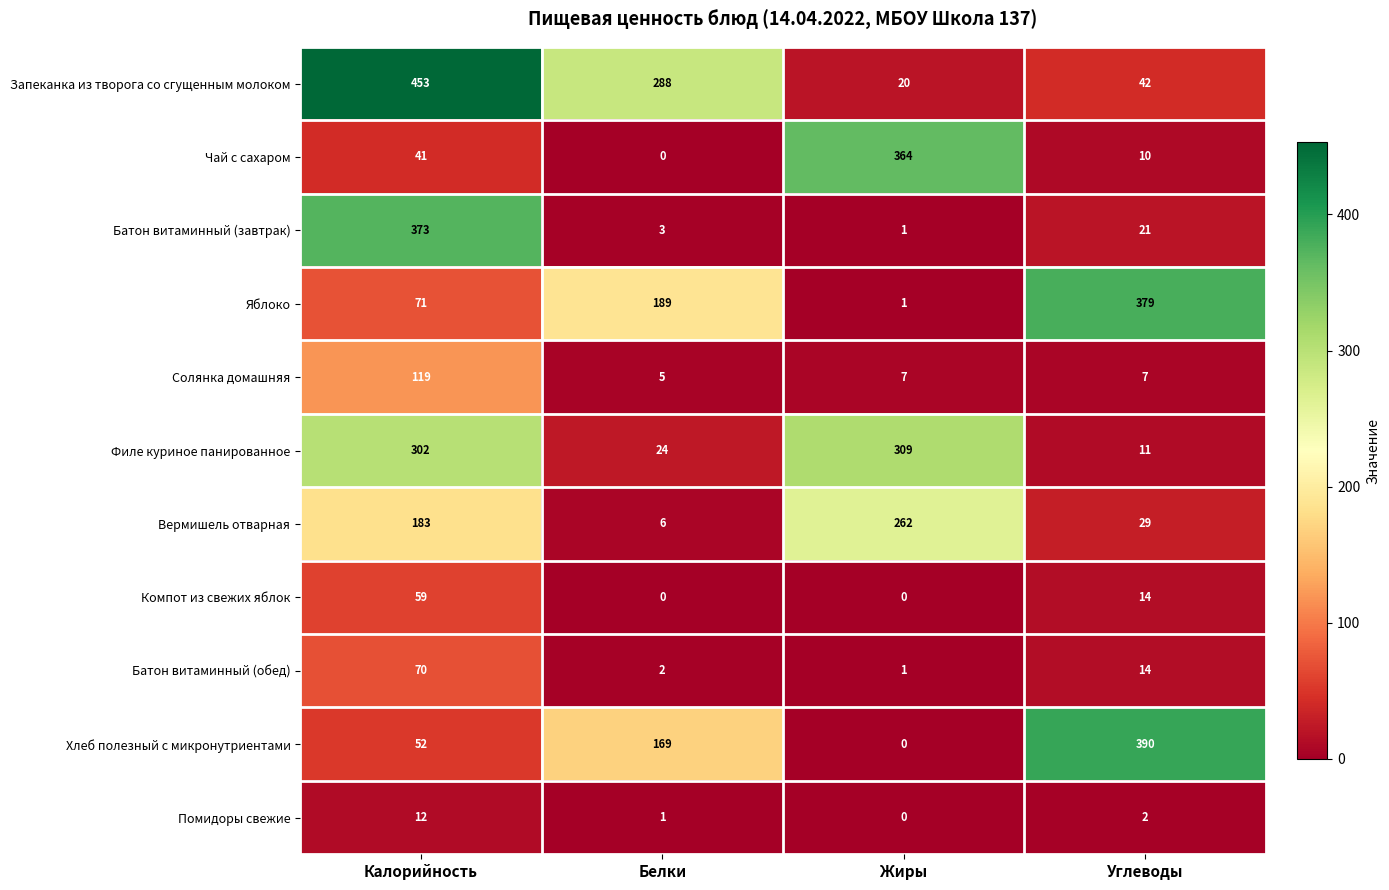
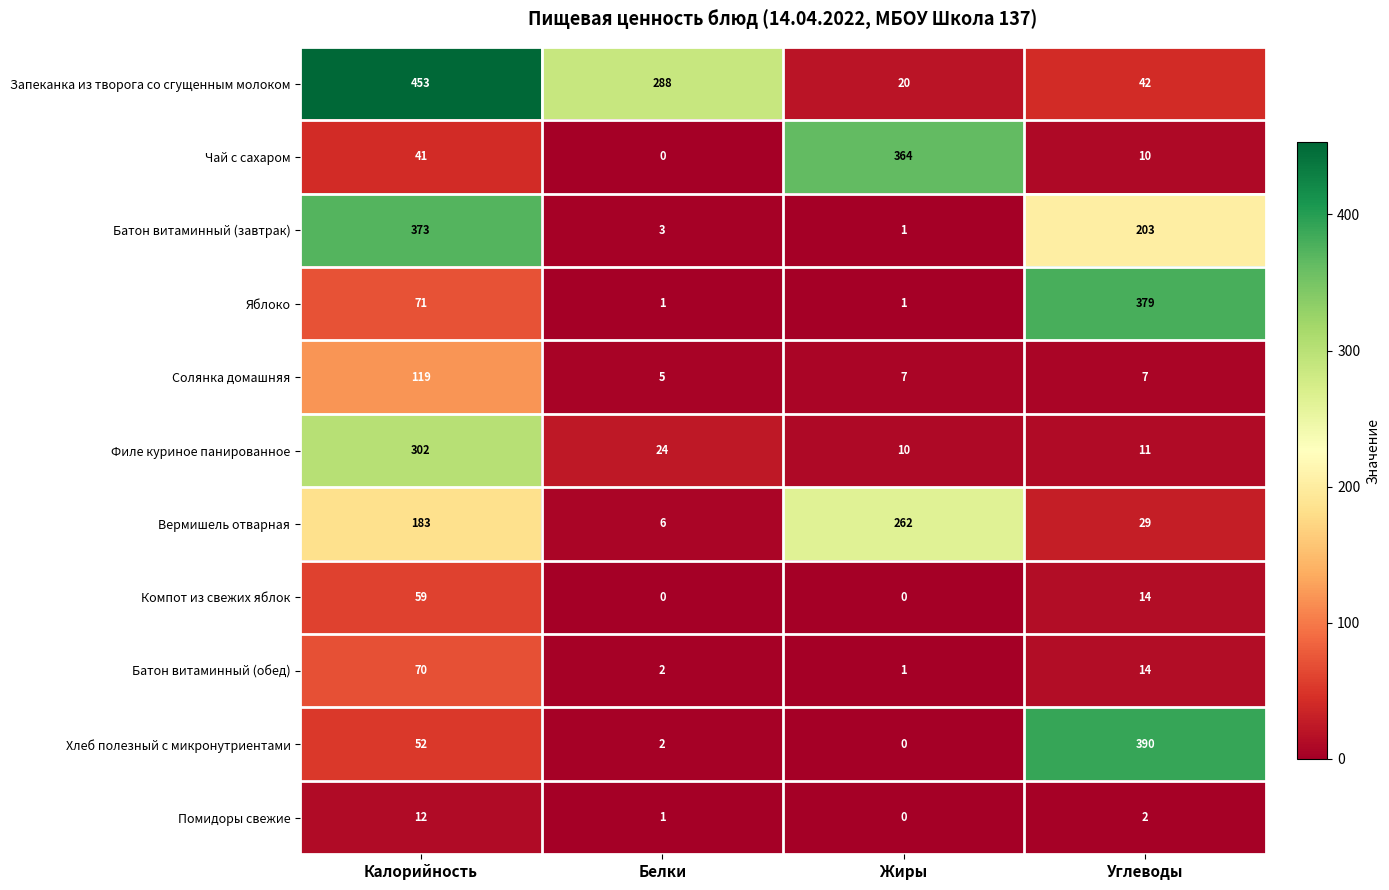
Батон витаминный (завтрак), Углеводы: 21 -> 203
Яблоко, Белки: 189 -> 1
Филе куриное панированное, Жиры: 309 -> 10
Хлеб полезный с микронутриентами, Белки: 169 -> 2
